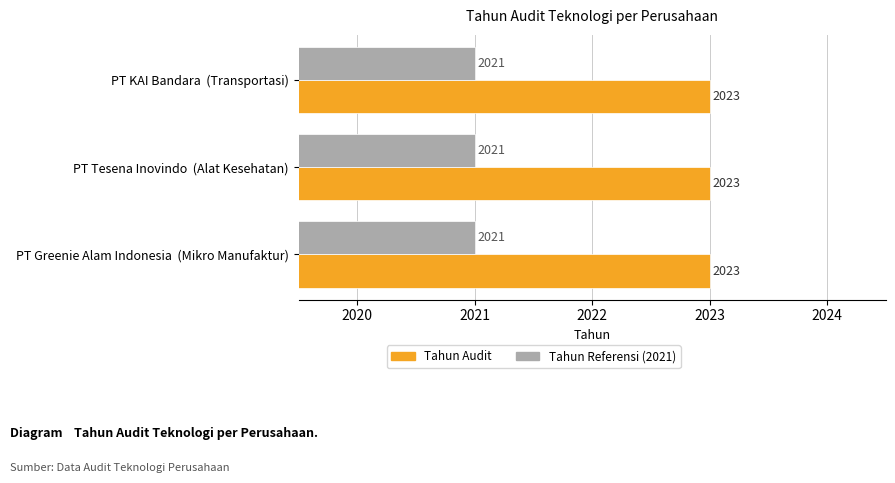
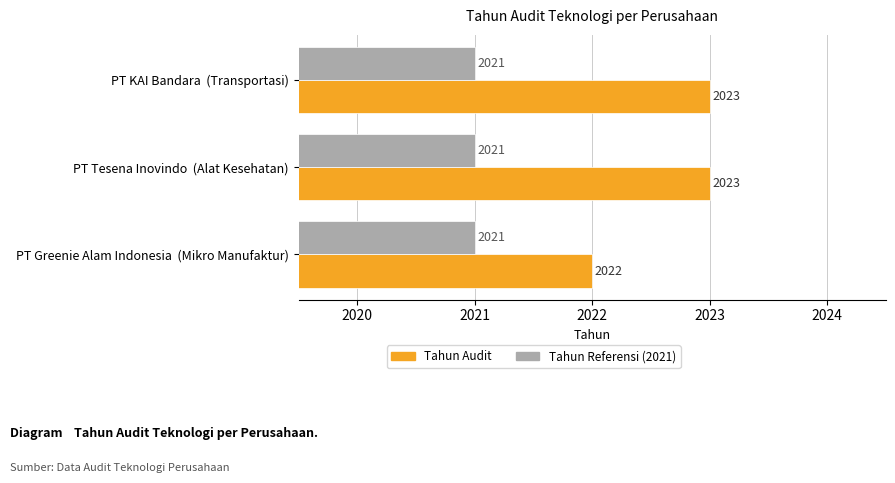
Tahun Audit, PT Greenie Alam Indonesia (Mikro Manufaktur): 2023 -> 2022
